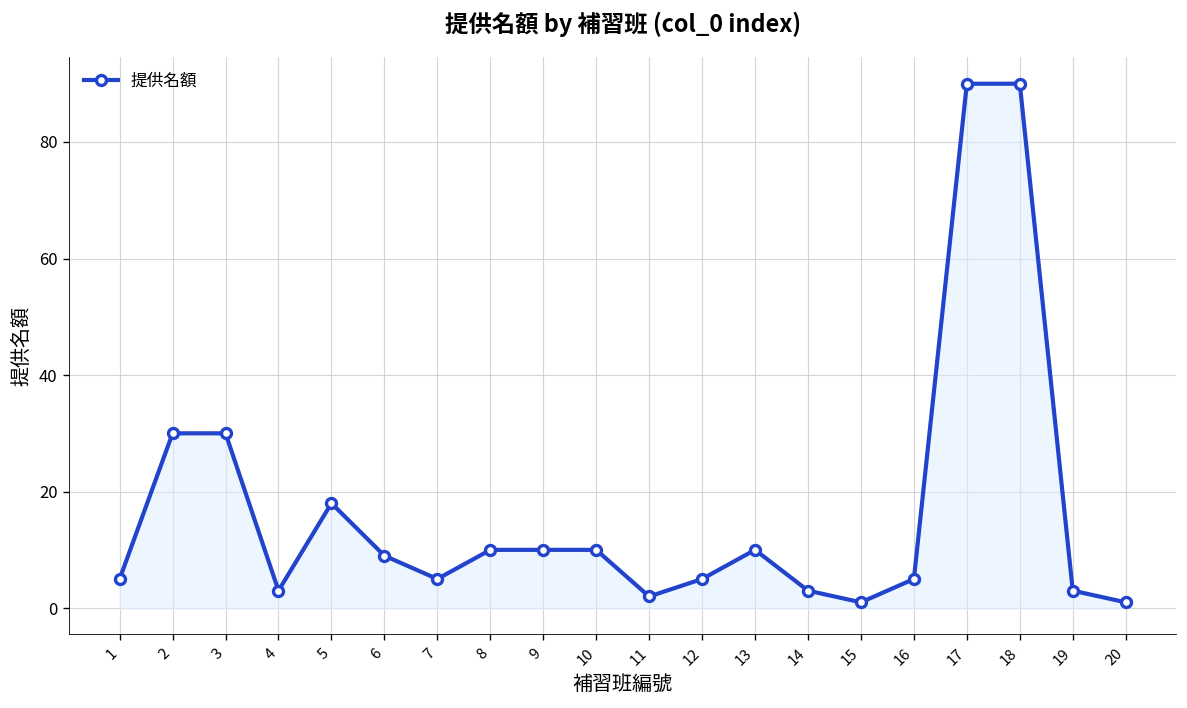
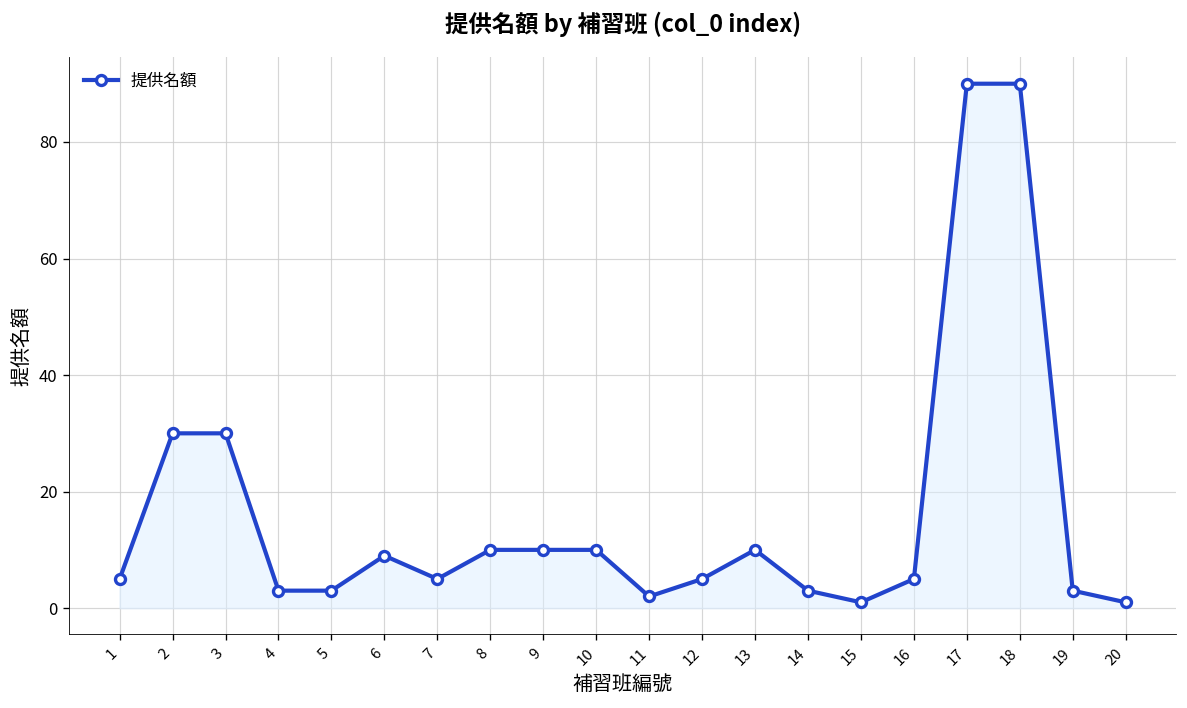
5: 18 -> 3
